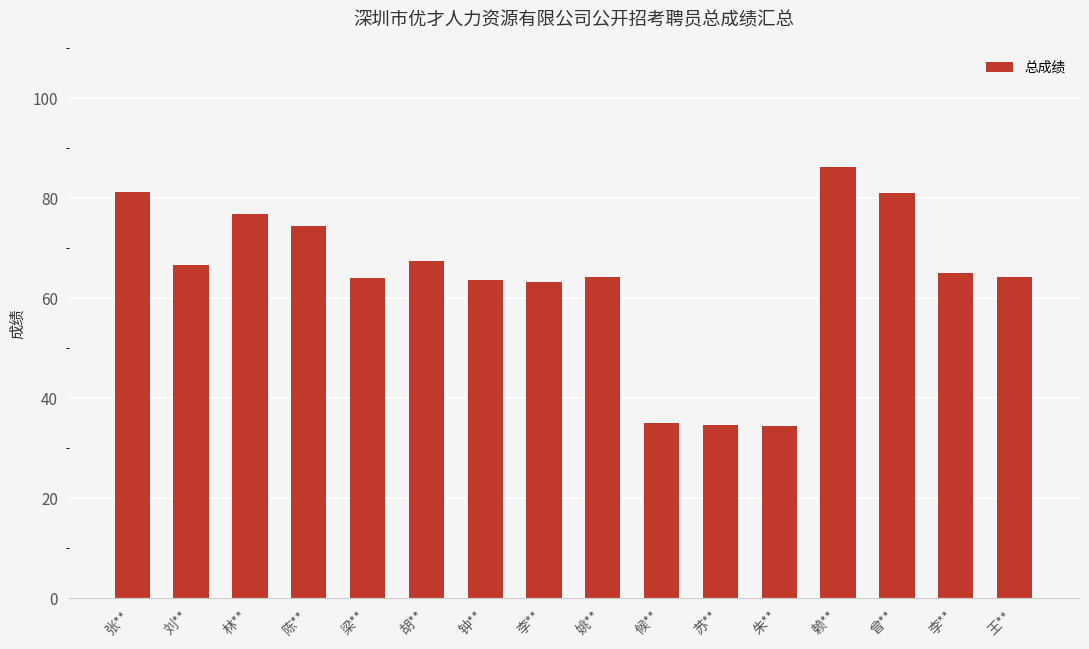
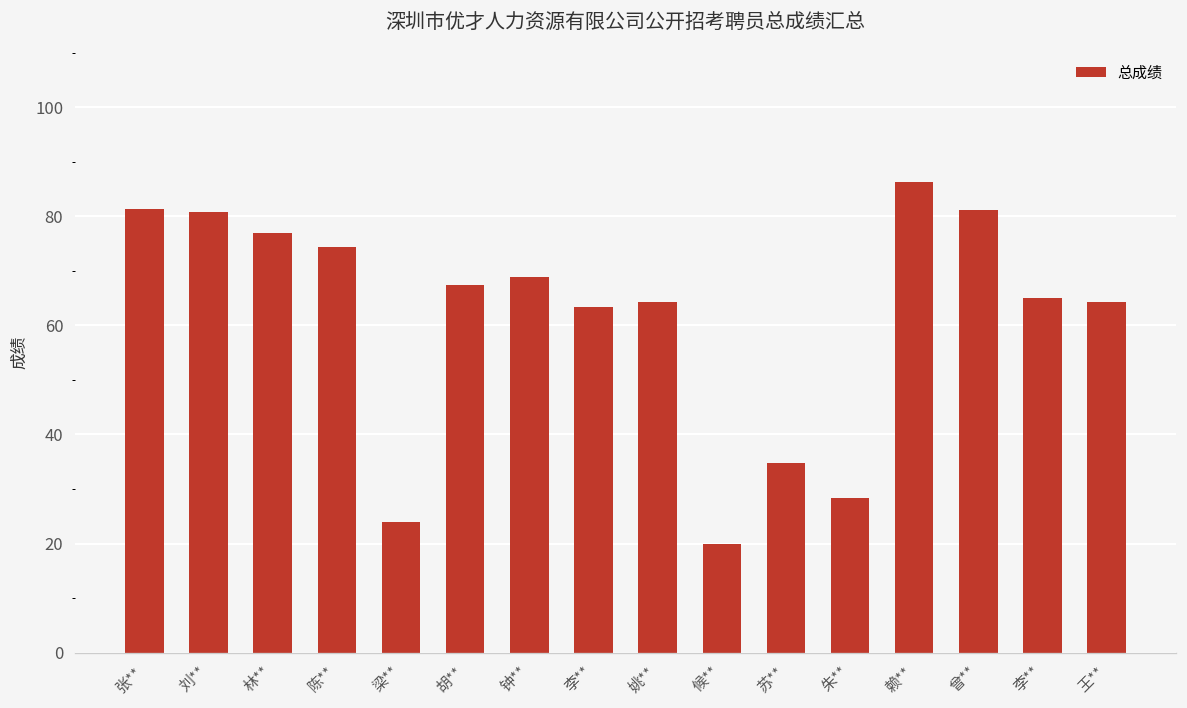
刘**: 67 -> 81
梁**: 64 -> 24
钟**: 64 -> 69
候**: 35 -> 20
朱**: 35 -> 28
